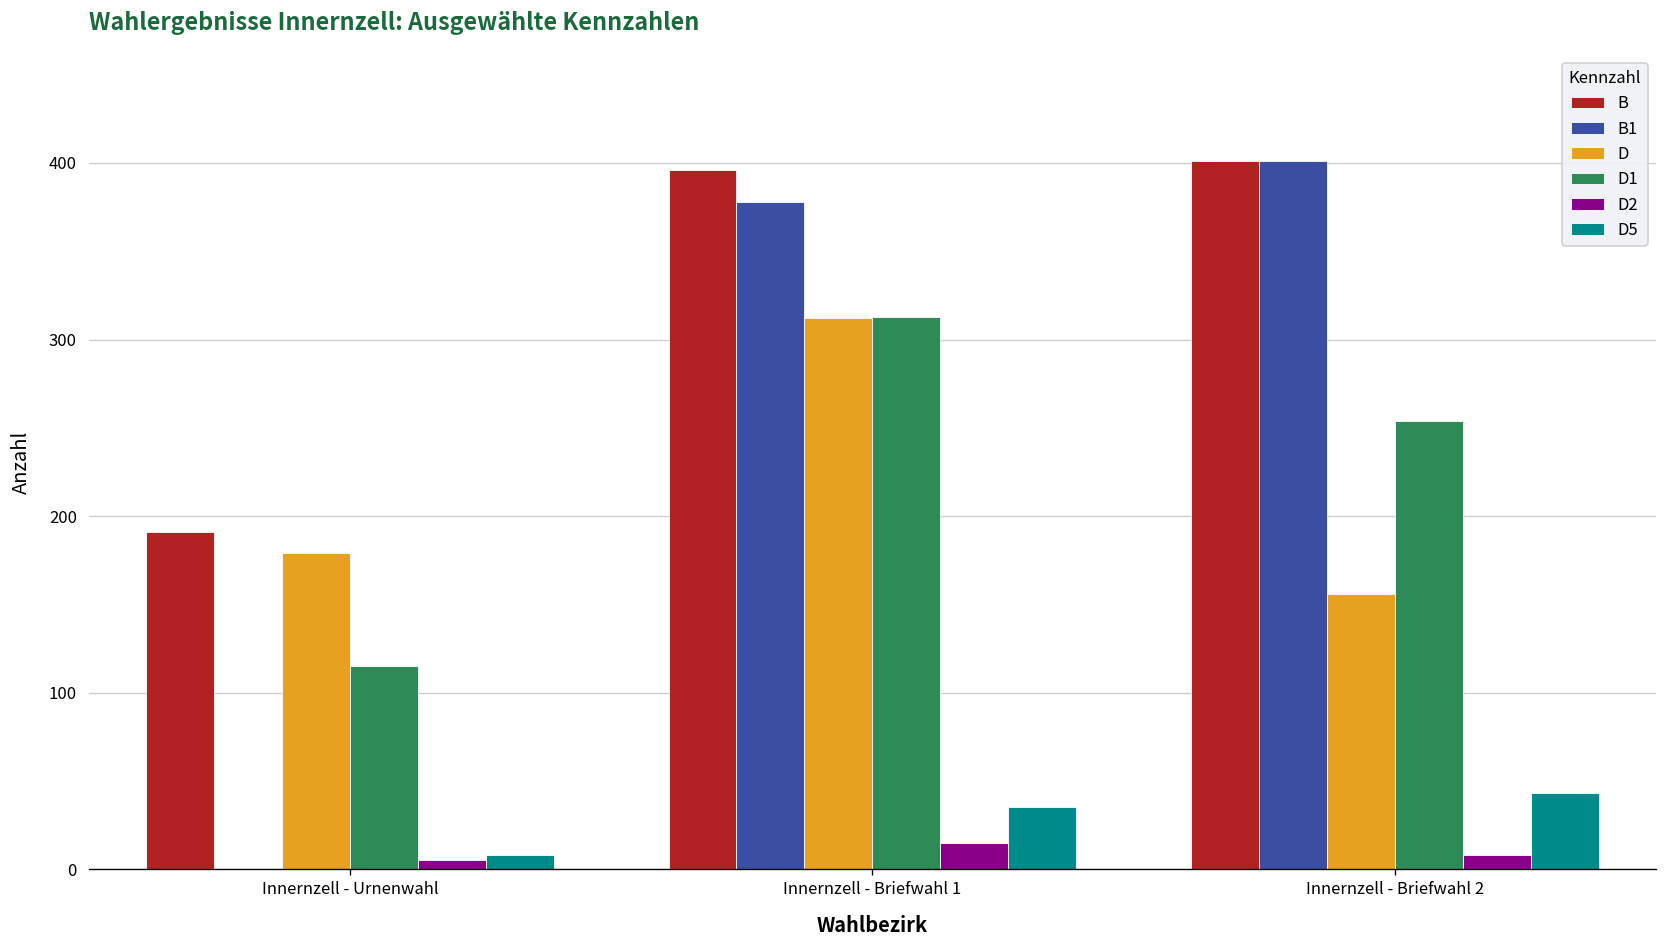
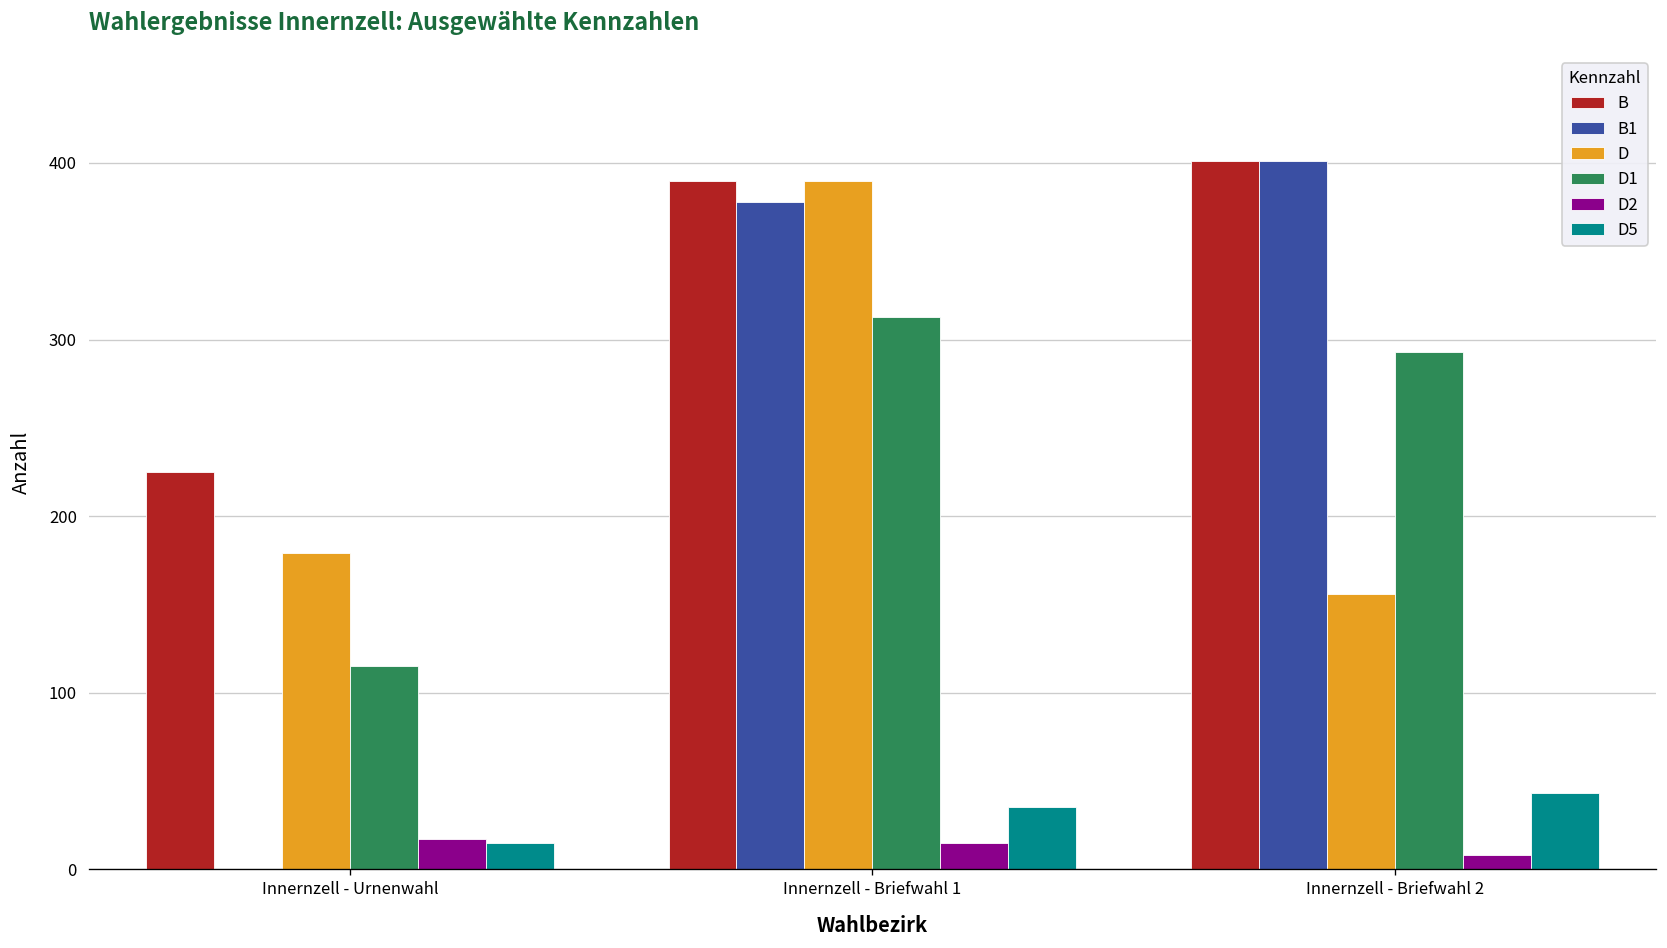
B, Innernzell - Urnenwahl: 191 -> 225
D2, Innernzell - Urnenwahl: 5 -> 17
D5, Innernzell - Urnenwahl: 8 -> 15
B, Innernzell - Briefwahl 1: 396 -> 390
D, Innernzell - Briefwahl 1: 312 -> 390
D1, Innernzell - Briefwahl 2: 254 -> 293
